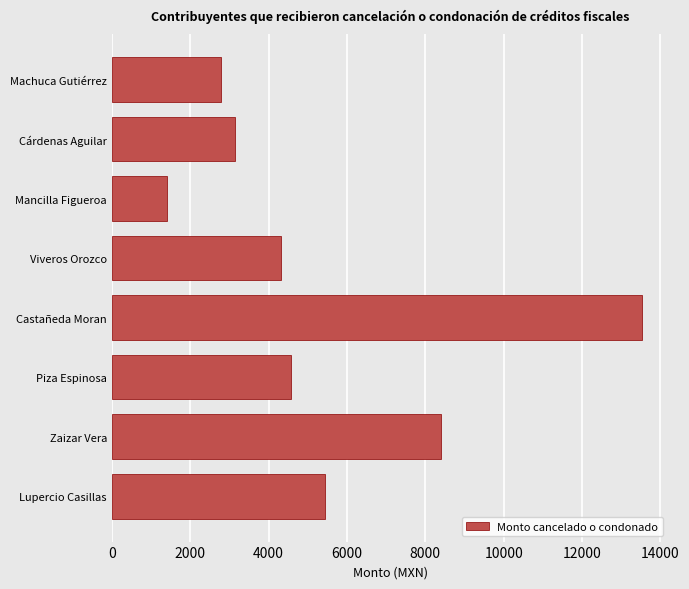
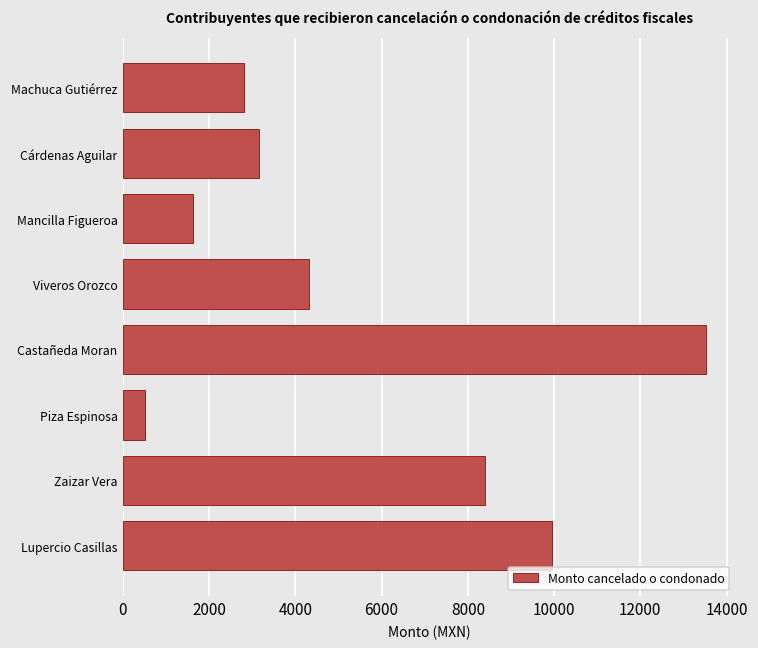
Mancilla Figueroa: 1400 -> 1600
Piza Espinosa: 4600 -> 500
Lupercio Casillas: 5500 -> 9900
